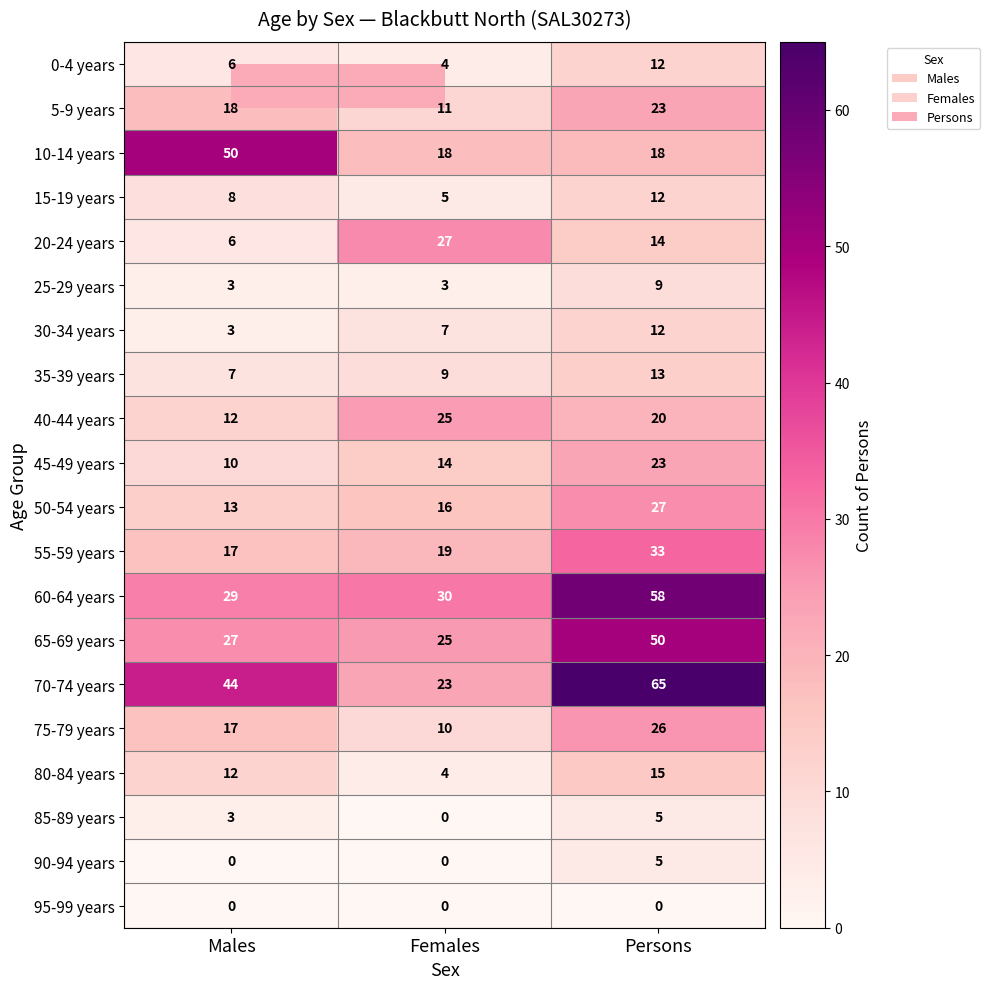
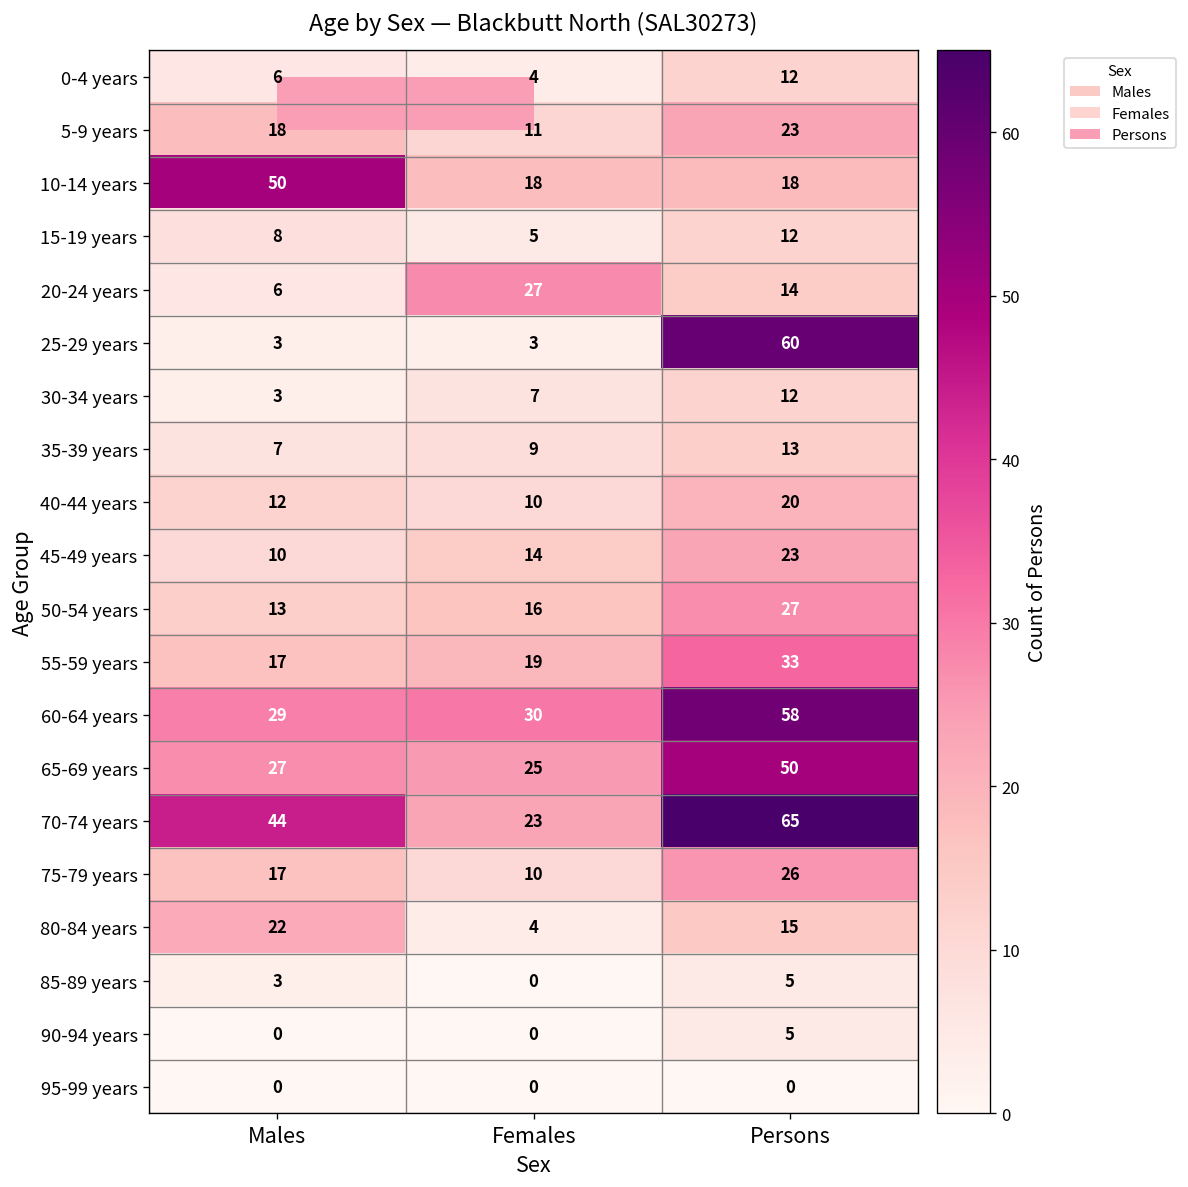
25-29 years, Persons: 9 -> 60
40-44 years, Females: 25 -> 10
80-84 years, Males: 12 -> 22
